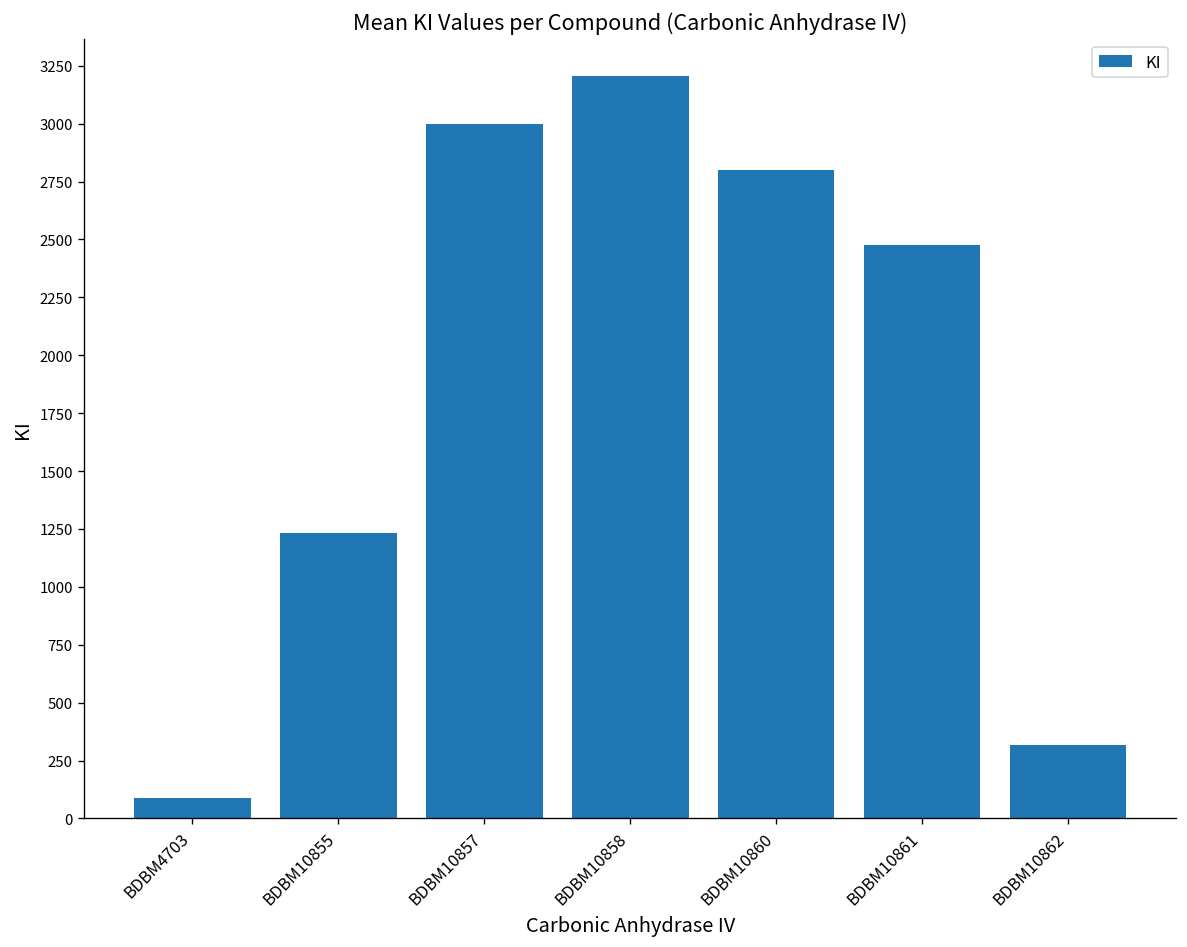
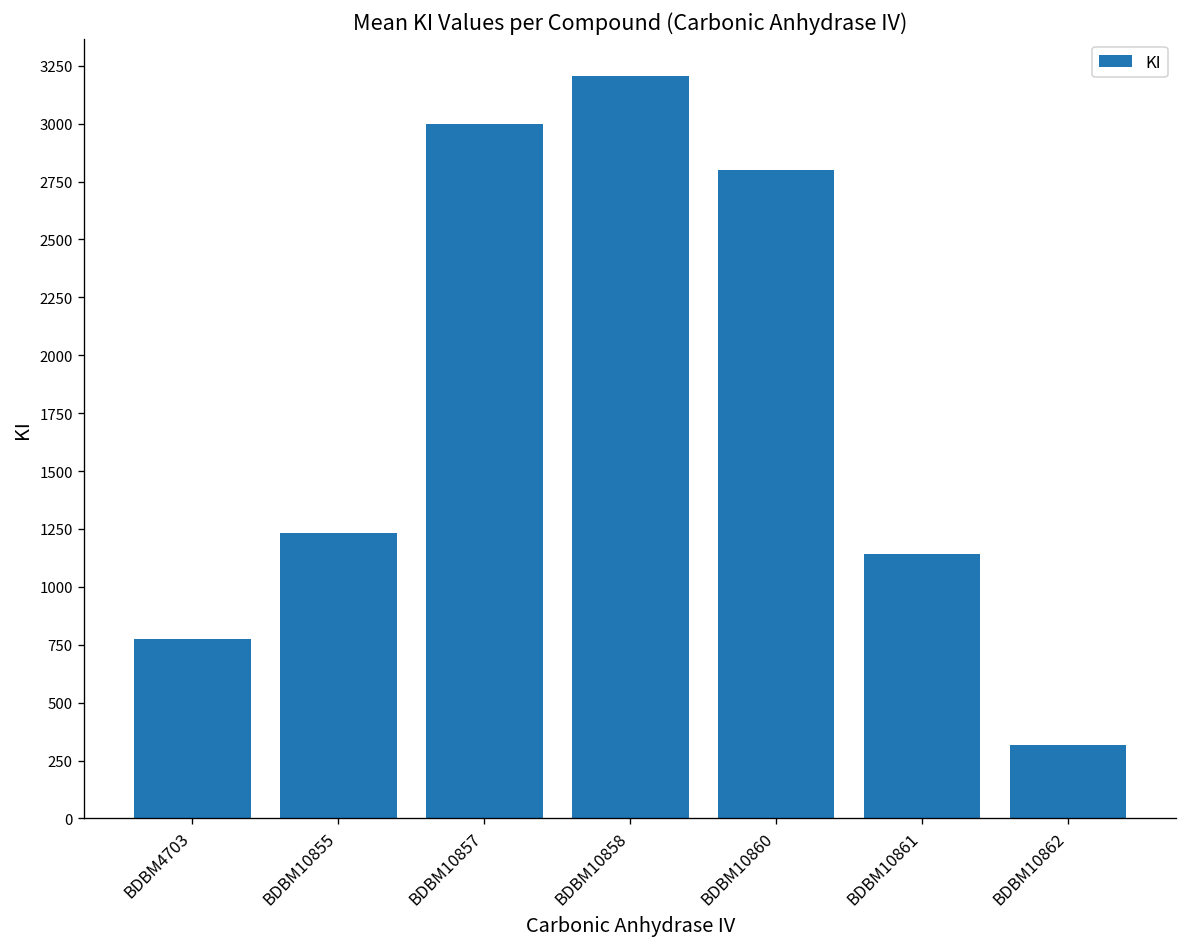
BDBM4703: 90 -> 770
BDBM10861: 2480 -> 1140
